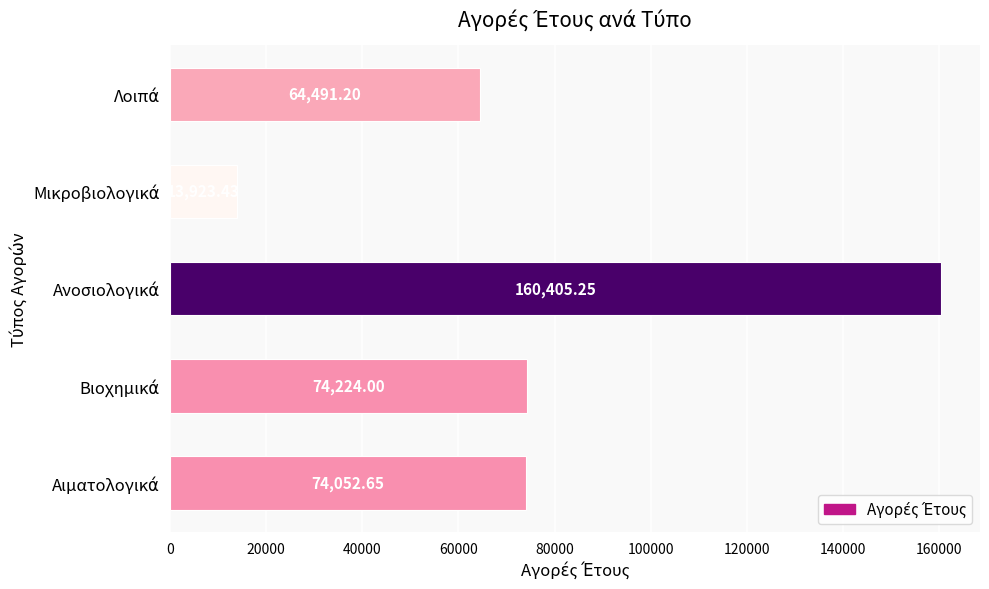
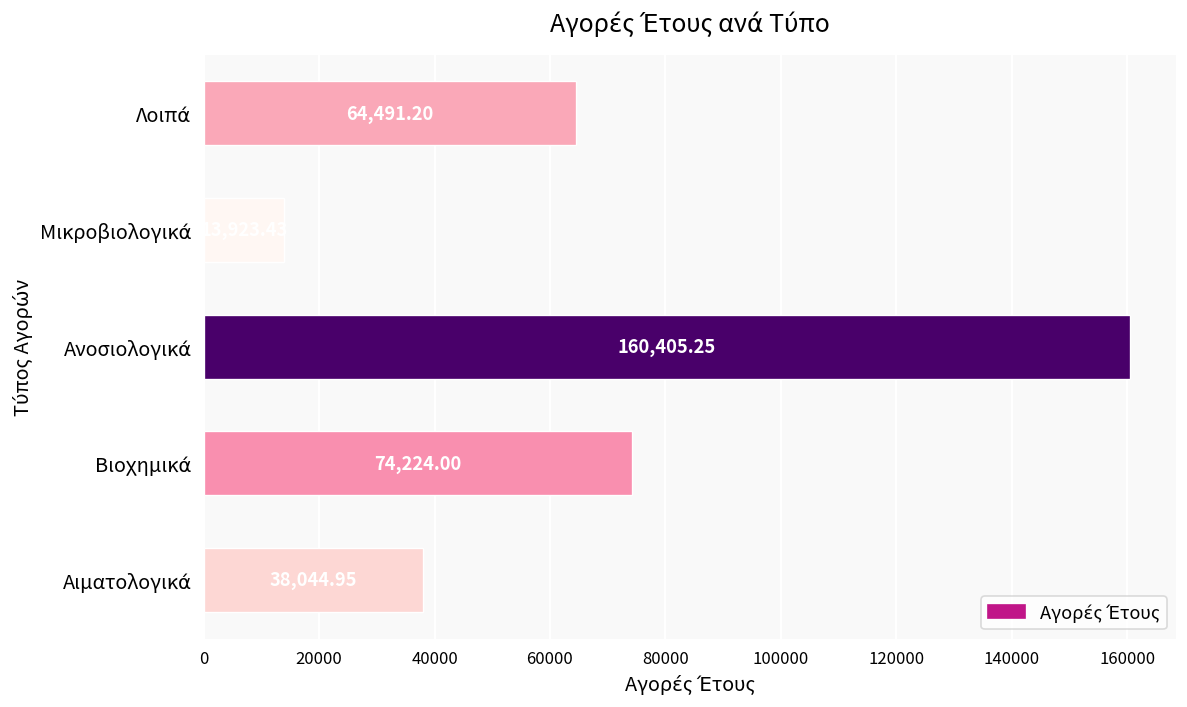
Αιματολογικά: 74000 -> 38000
